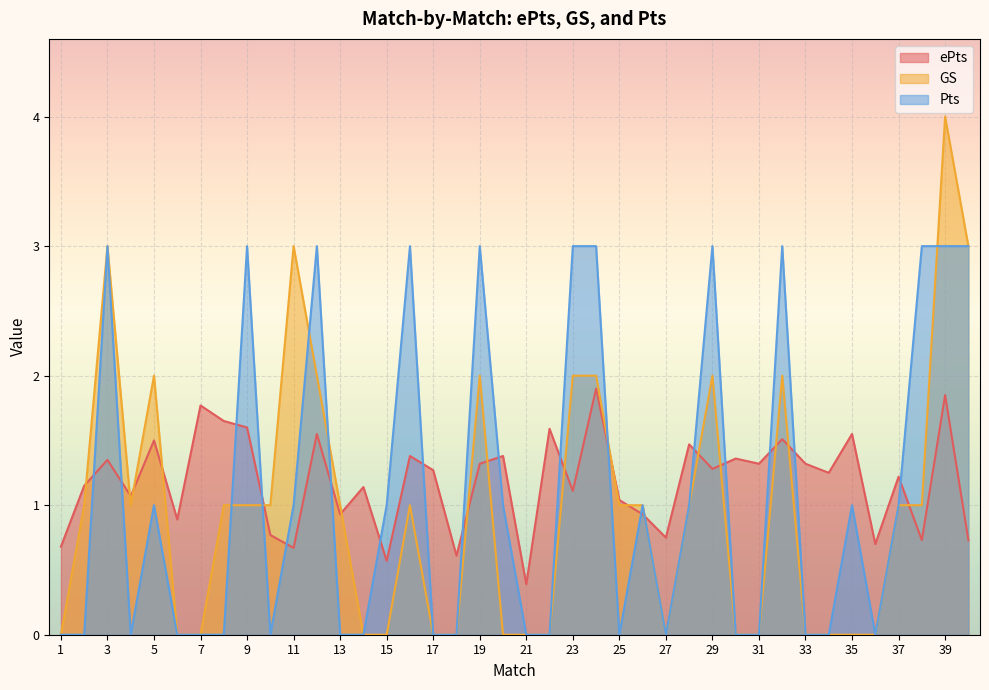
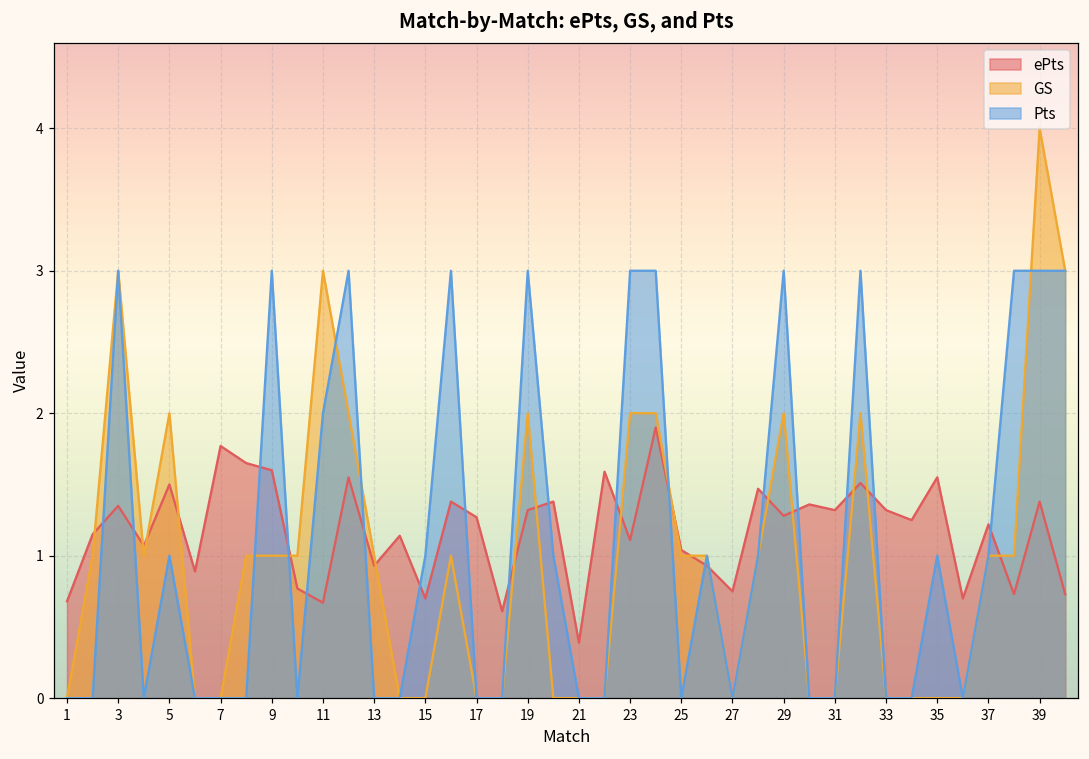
Pts, 11: 1 -> 2
ePts, 15: 0.57 -> 0.70
ePts, 39: 1.85 -> 1.38
